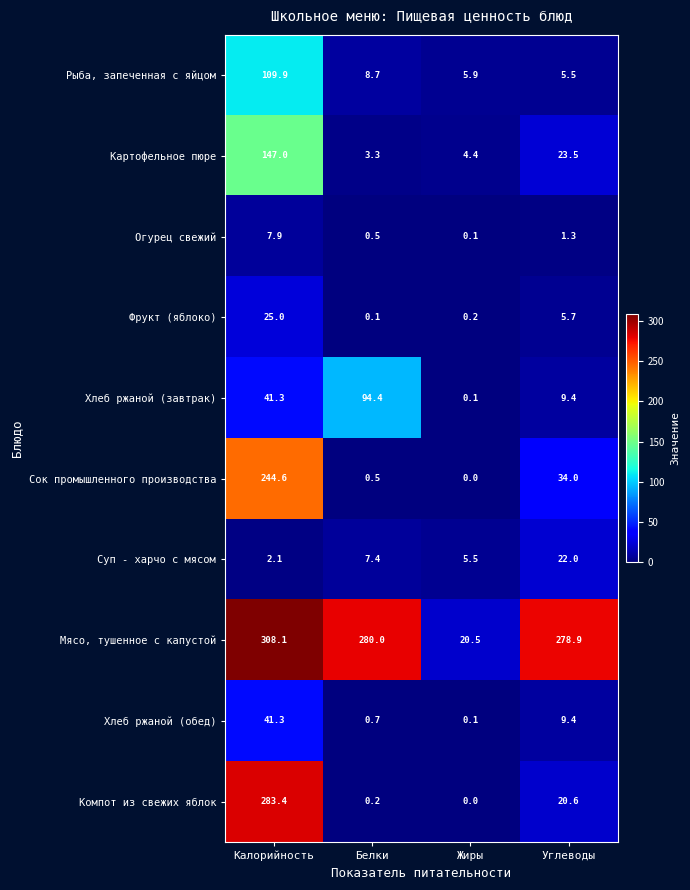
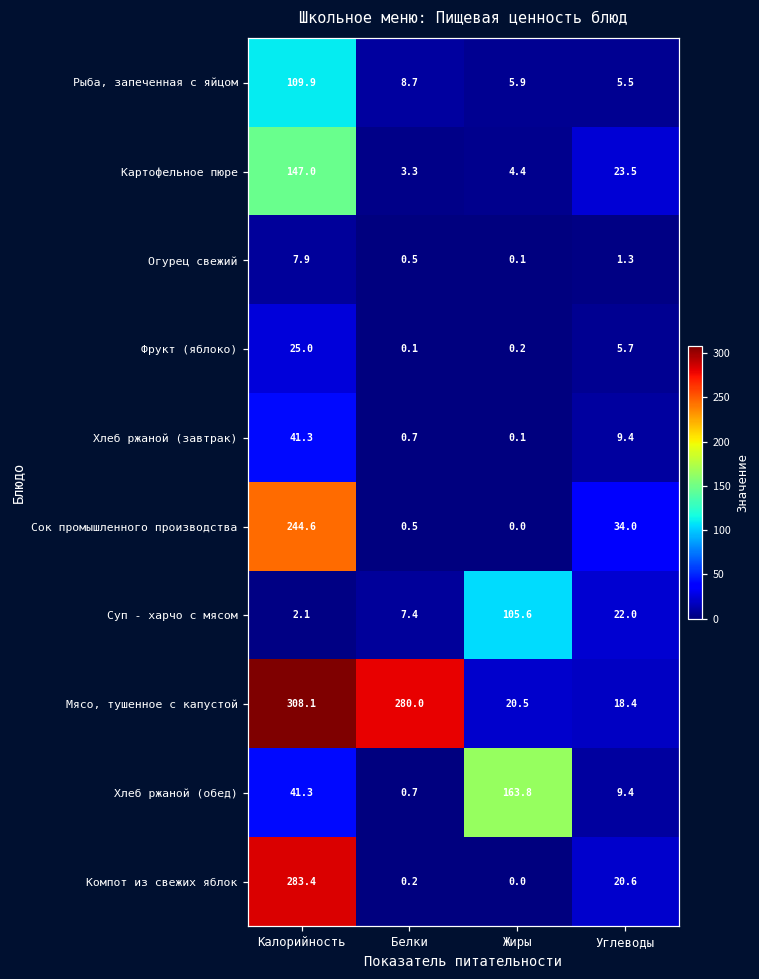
Хлеб ржаной (завтрак), Белки: 94.4 -> 0.7
Суп - харчо с мясом, Жиры: 5.5 -> 105.6
Мясо, тушенное с капустой, Углеводы: 278.9 -> 18.4
Хлеб ржаной (обед), Жиры: 0.1 -> 163.8
